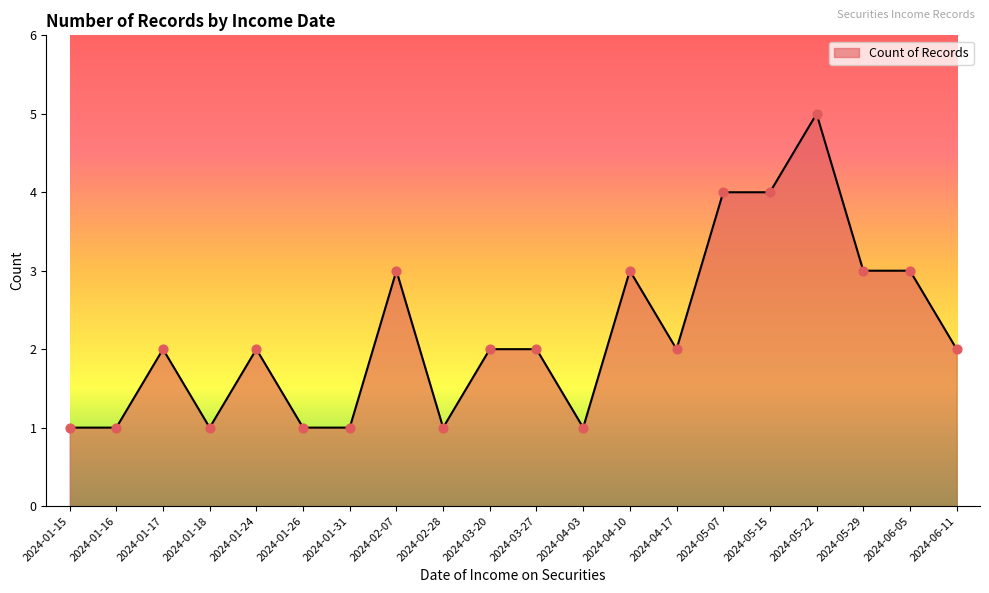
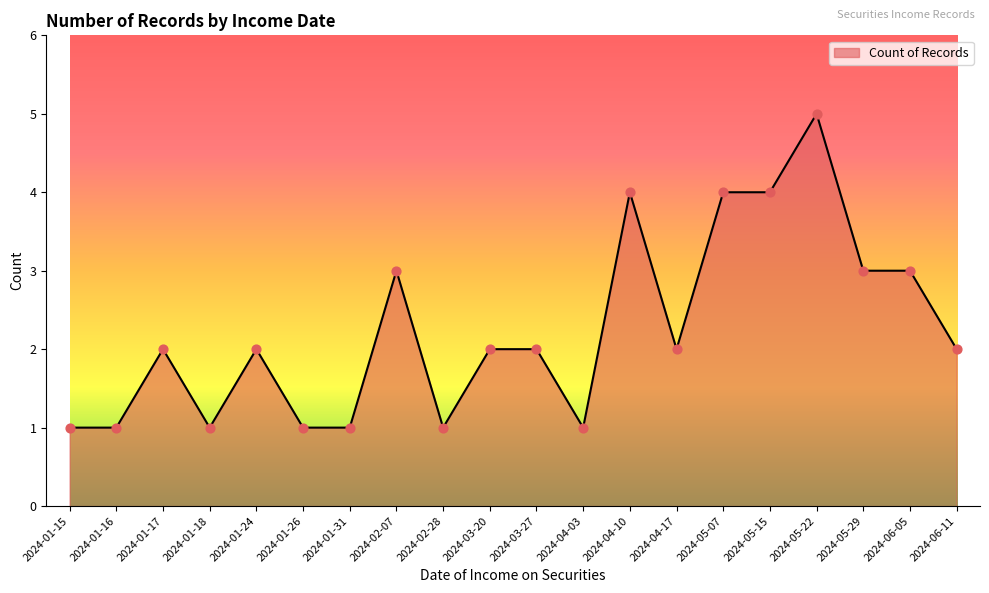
2024-04-10: 3 -> 4
